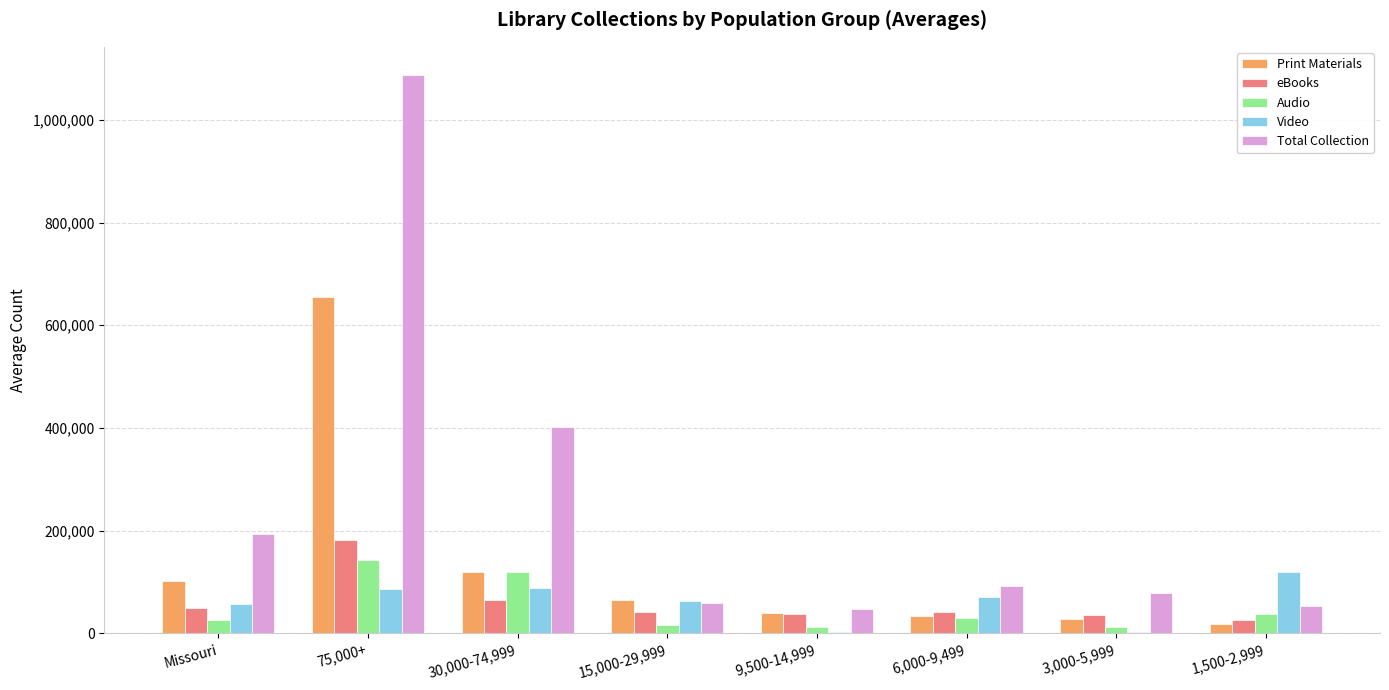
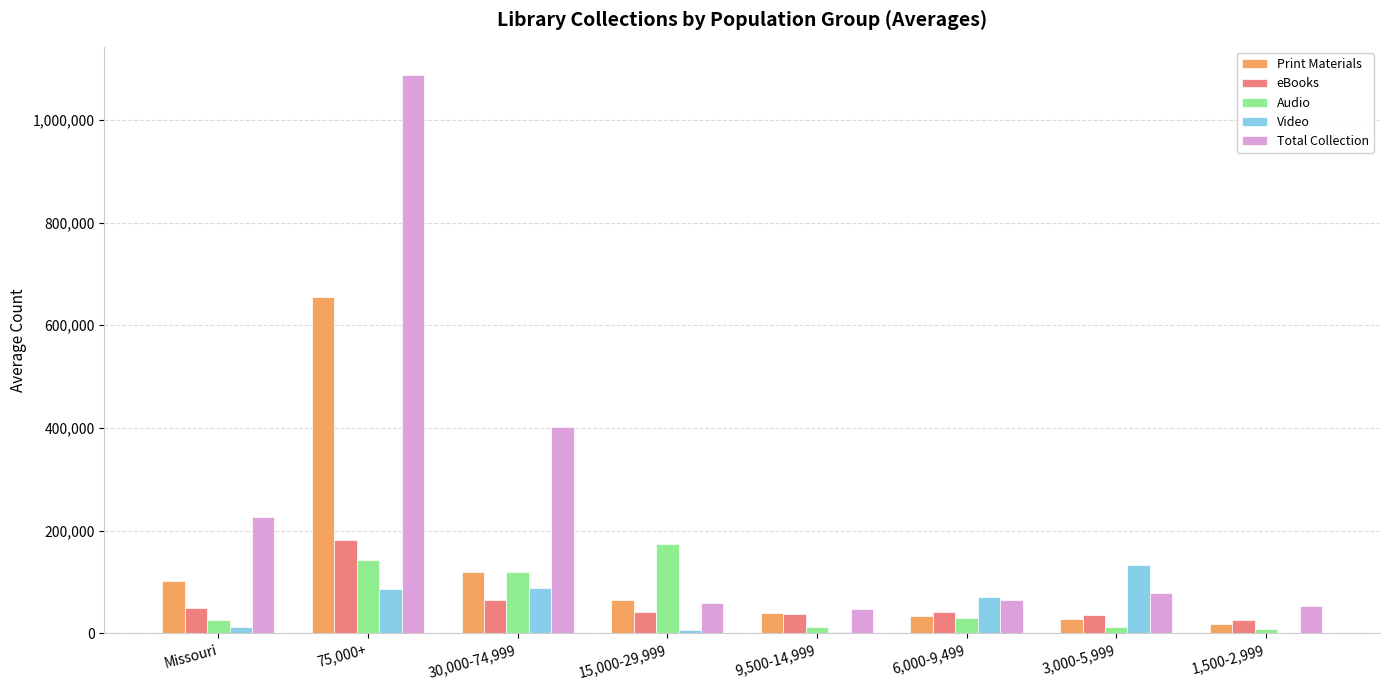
Video, Missouri: 60,000 -> 10,000
Total Collection, Missouri: 190,000 -> 230,000
Audio, 15,000-29,999: 20,000 -> 170,000
Video, 15,000-29,999: 60,000 -> 10,000
Total Collection, 6,000-9,499: 90,000 -> 70,000
Video, 3,000-5,999: 0 -> 130,000
Audio, 1,500-2,999: 40,000 -> 10,000
Video, 1,500-2,999: 120,000 -> 0
